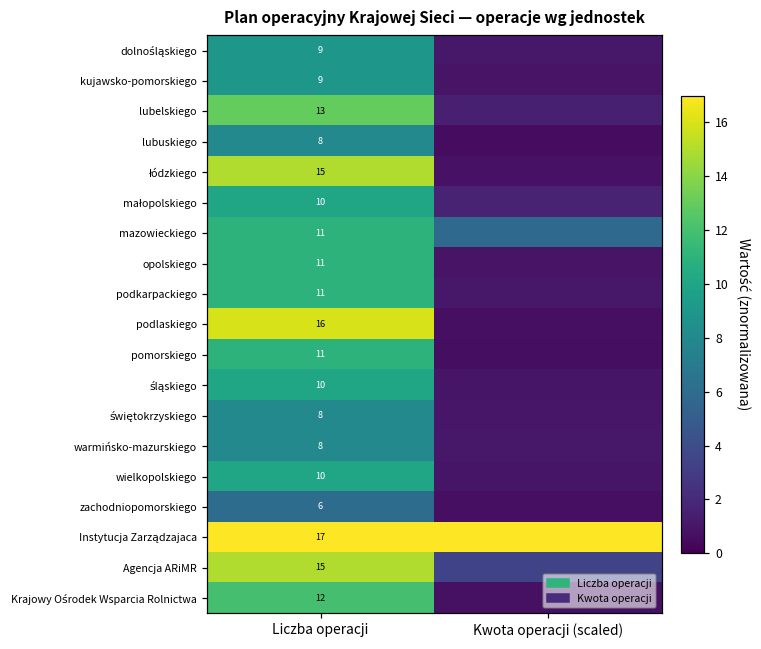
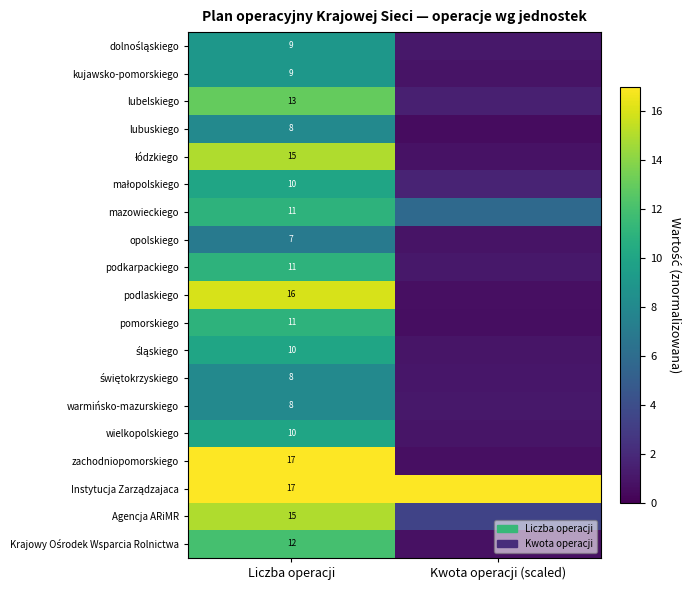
opolskiego, Liczba operacji: 11 -> 7
zachodniopomorskiego, Liczba operacji: 6 -> 17
